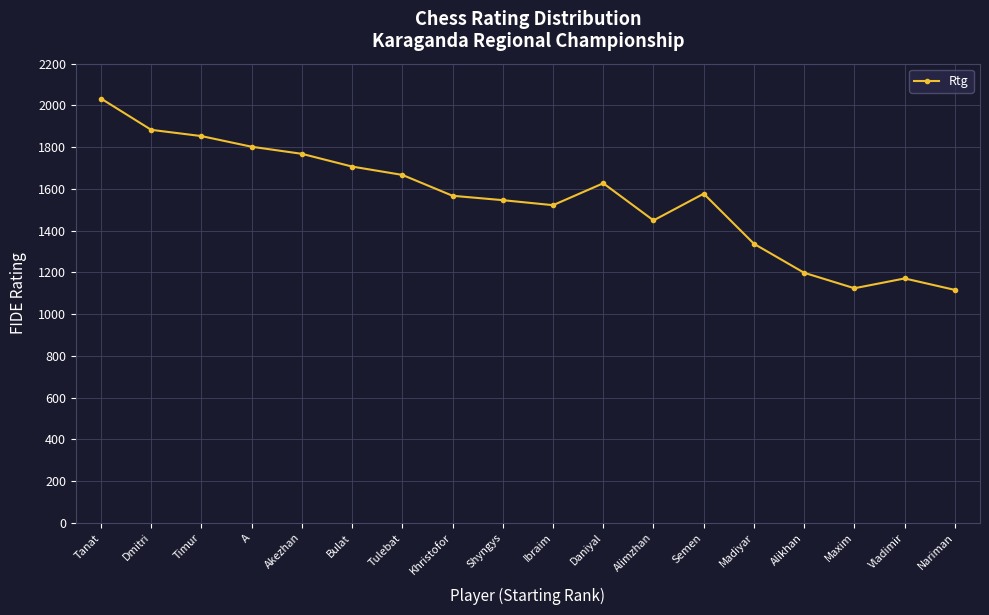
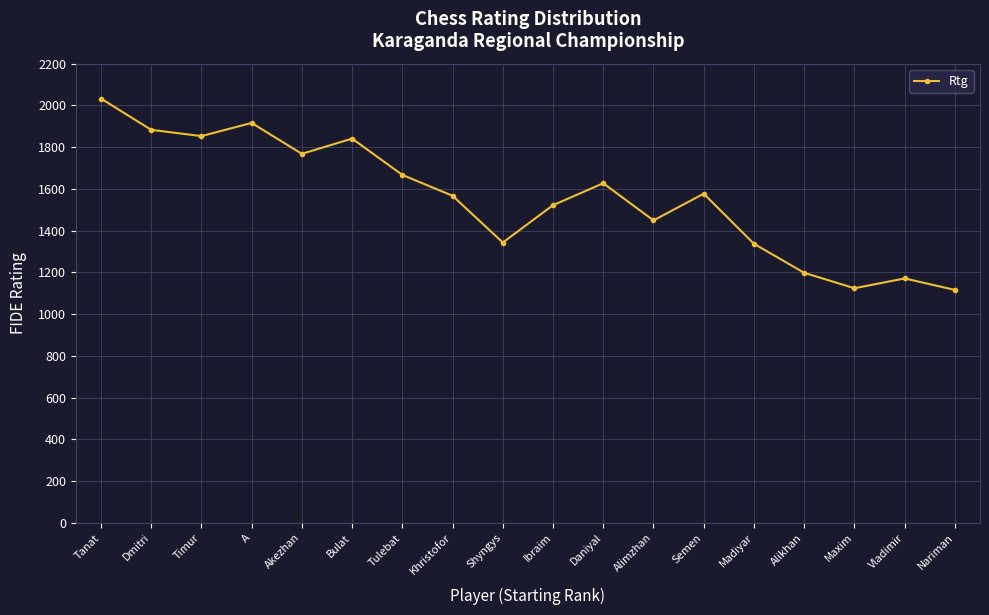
A: 1800 -> 1920
Bulat: 1710 -> 1840
Shyngys: 1550 -> 1340
